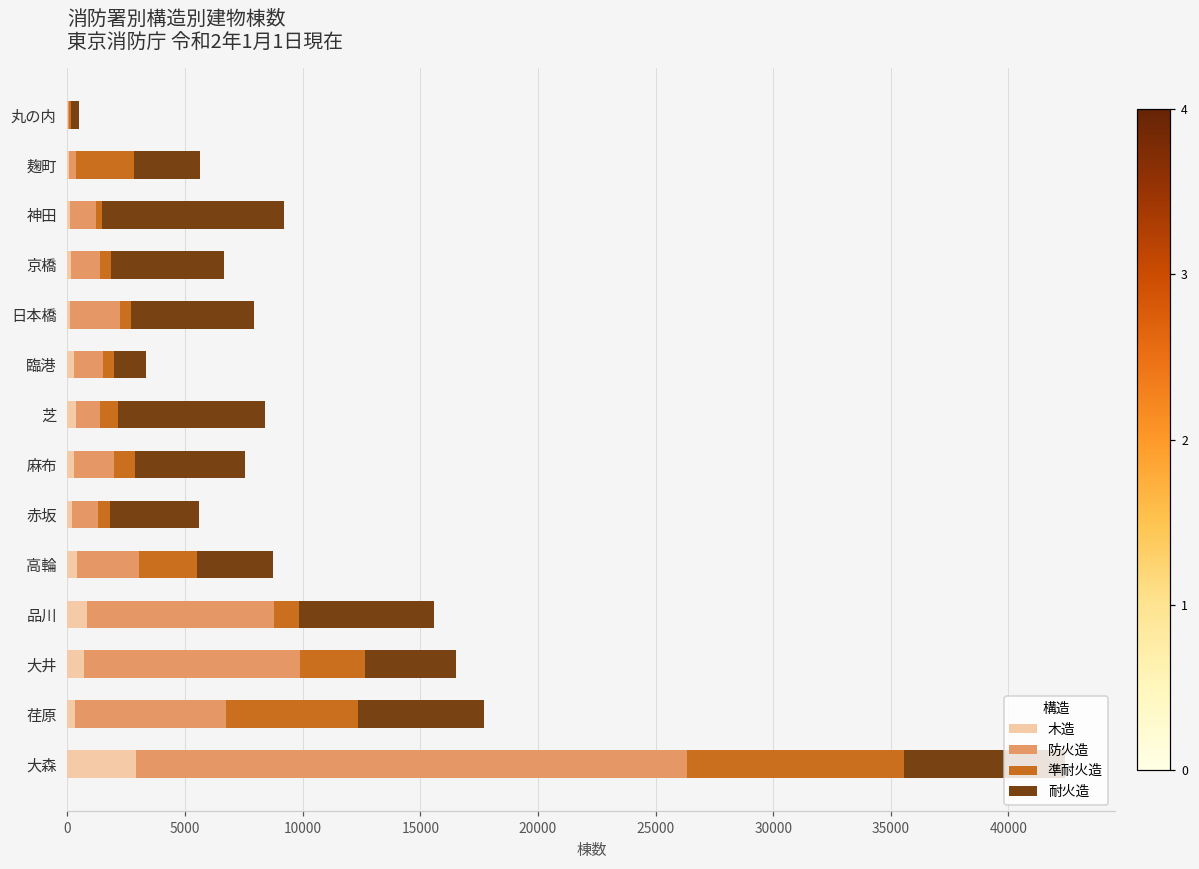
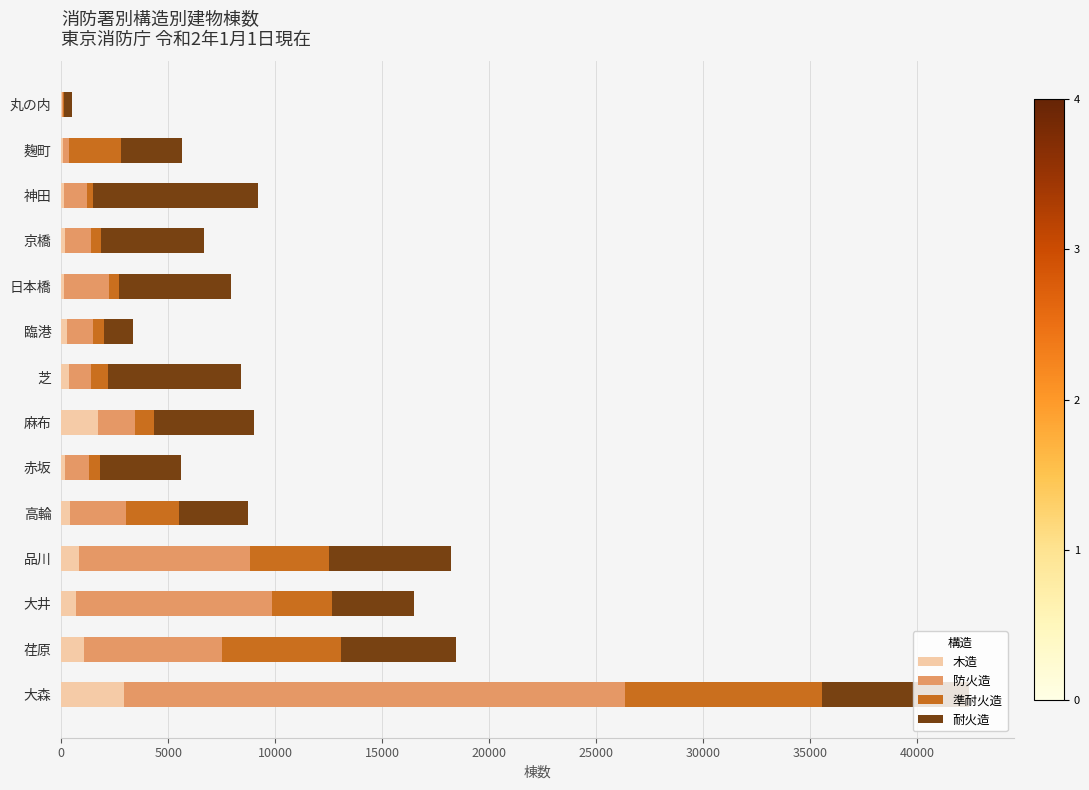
木造, 麻布: 300 -> 1700
準耐火造, 品川: 1000 -> 3700
木造, 荏原: 300 -> 1100
